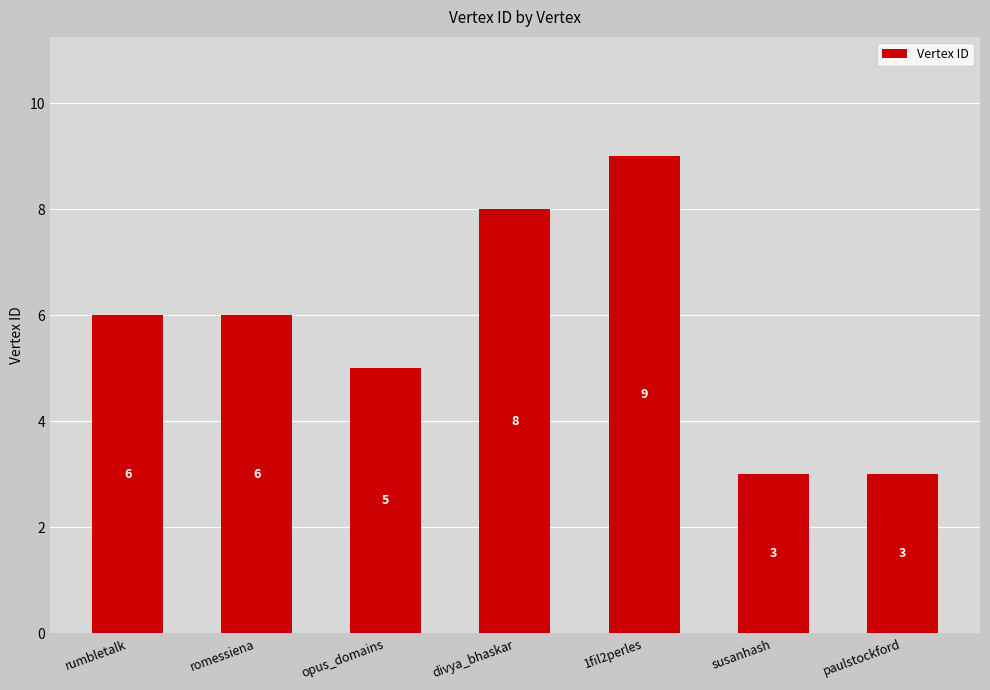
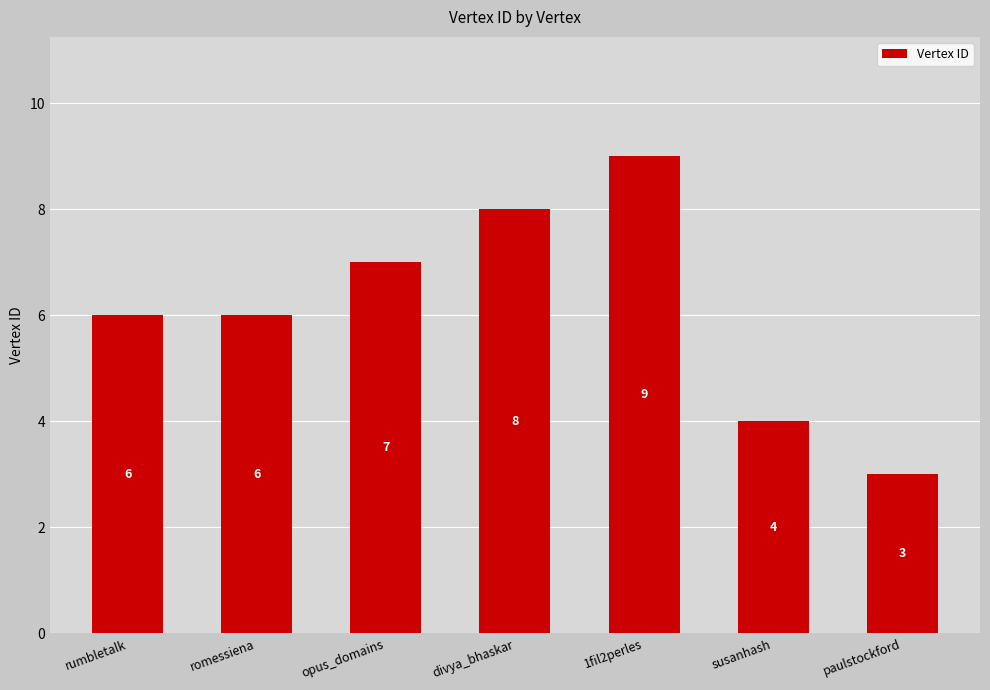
opus_domains: 5 -> 7
susanhash: 3 -> 4
